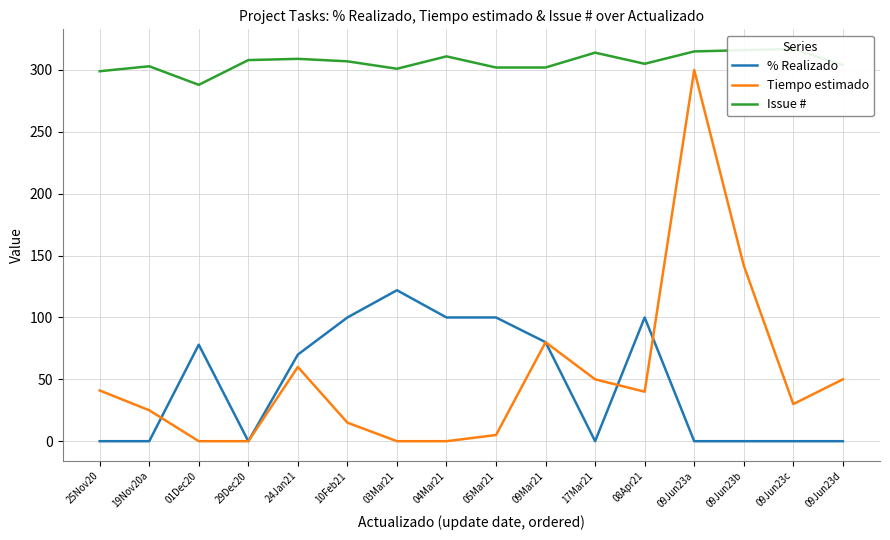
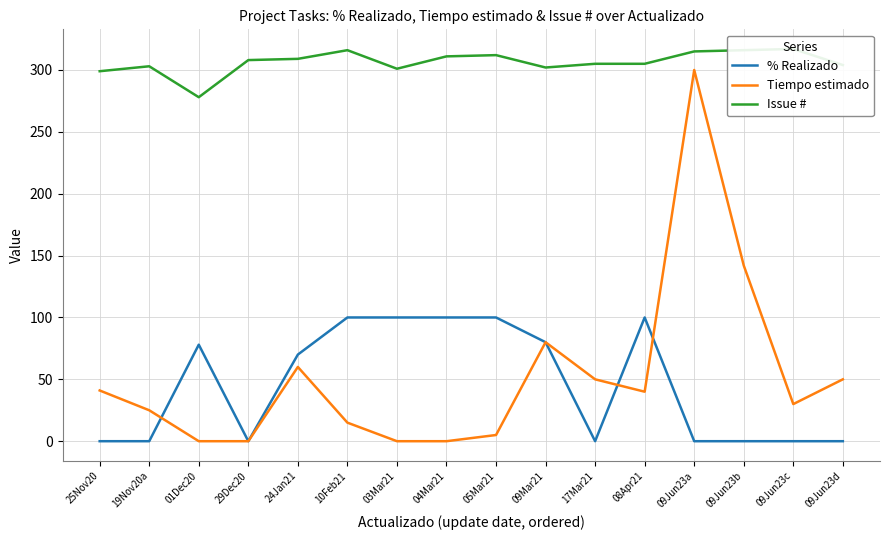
Issue #, 01Dec20: 288 -> 278
Issue #, 10Feb21: 307 -> 316
% Realizado, 03Mar21: 122 -> 100
Issue #, 05Mar21: 302 -> 312
Issue #, 17Mar21: 314 -> 305
